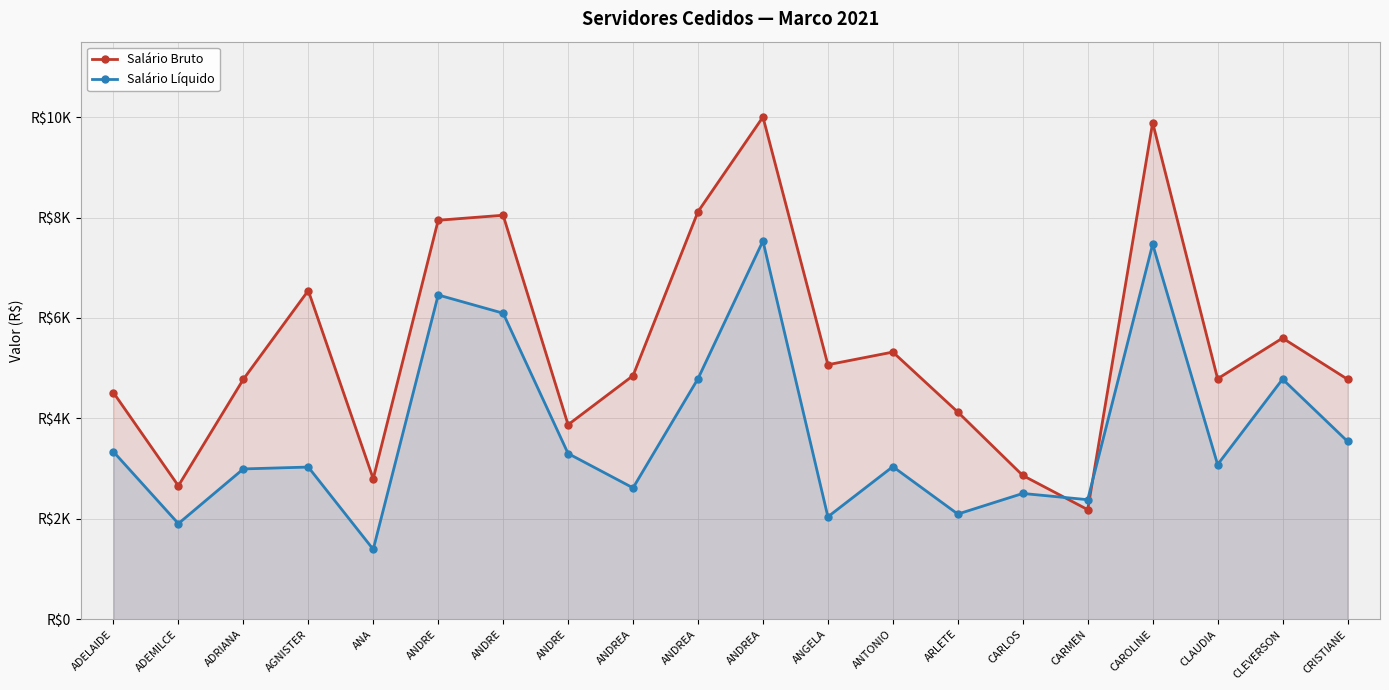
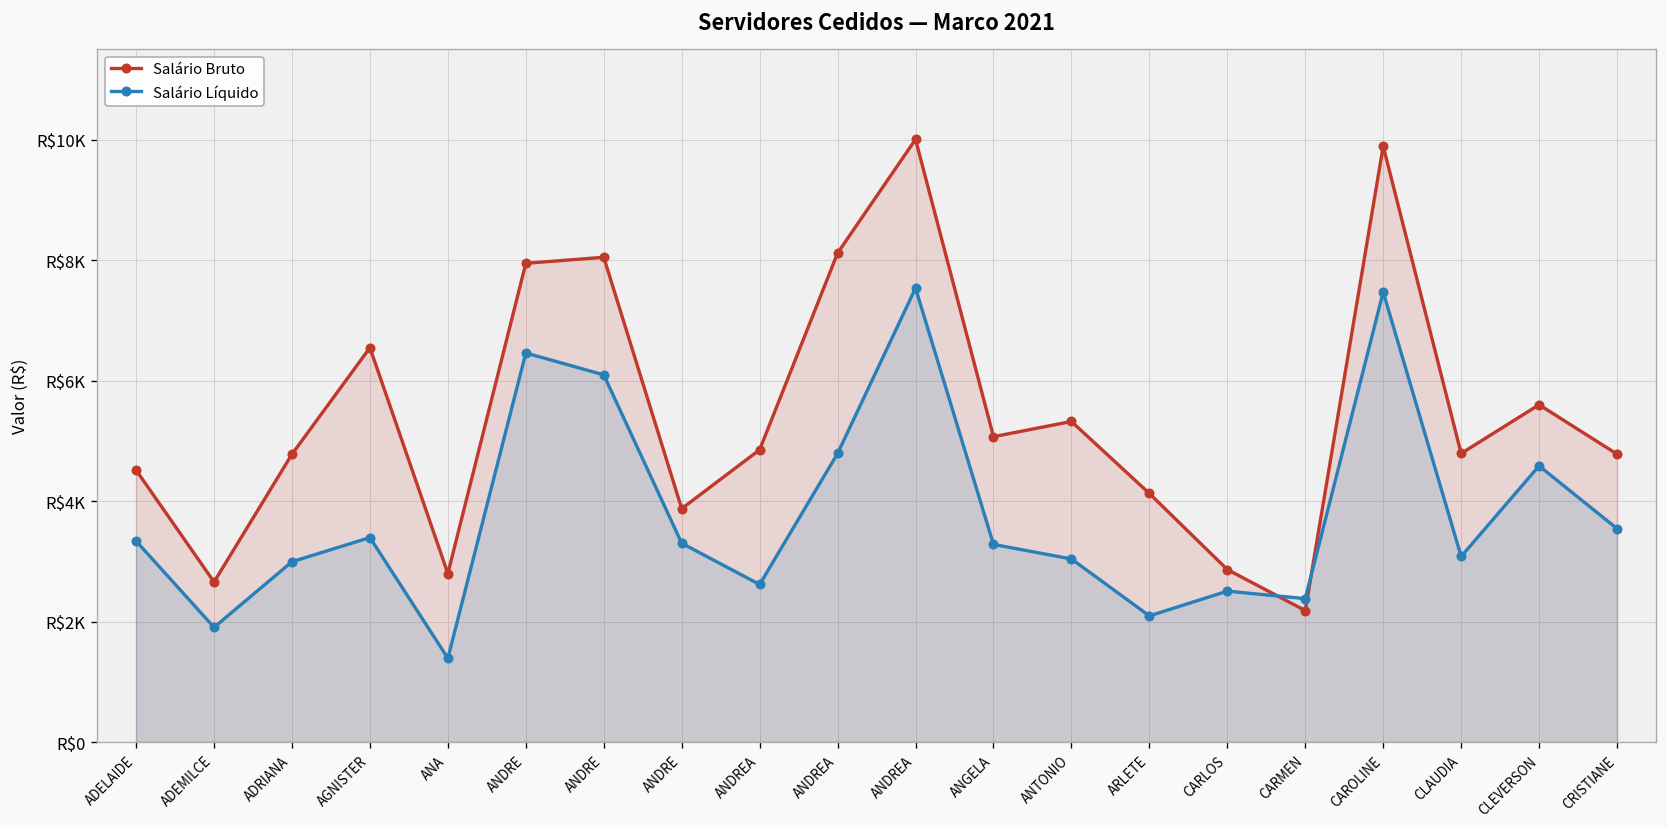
Salário Líquido, AGNISTER: R$3000 -> R$3400
Salário Líquido, ANGELA: R$2000 -> R$3300
Salário Líquido, CLEVERSON: R$4800 -> R$4600
